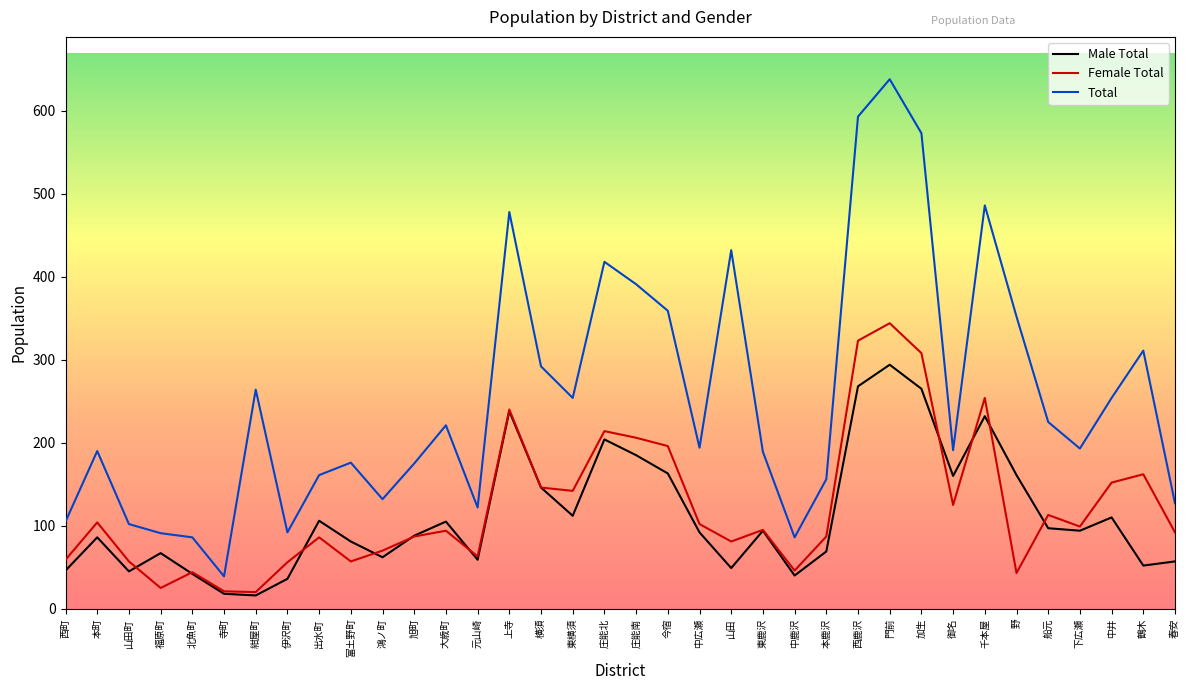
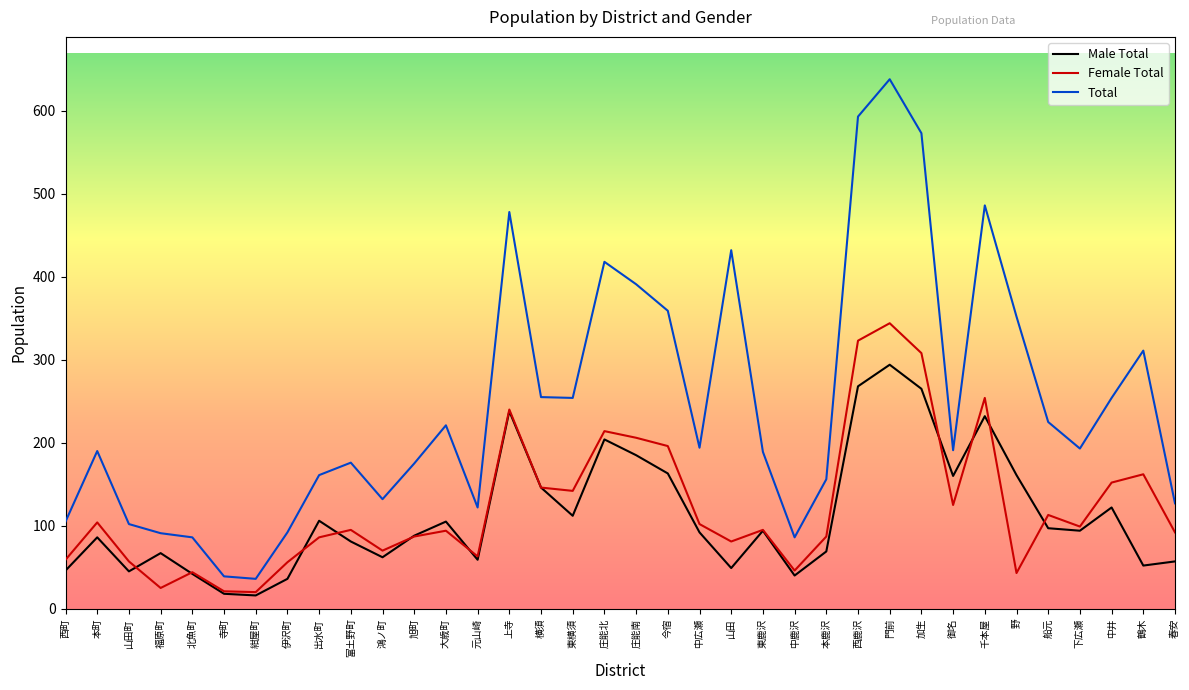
Total, 紺屋町: 260 -> 40
Female Total, 富土野町: 60 -> 100
Total, 横須: 290 -> 260
Male Total, 中井: 110 -> 120
